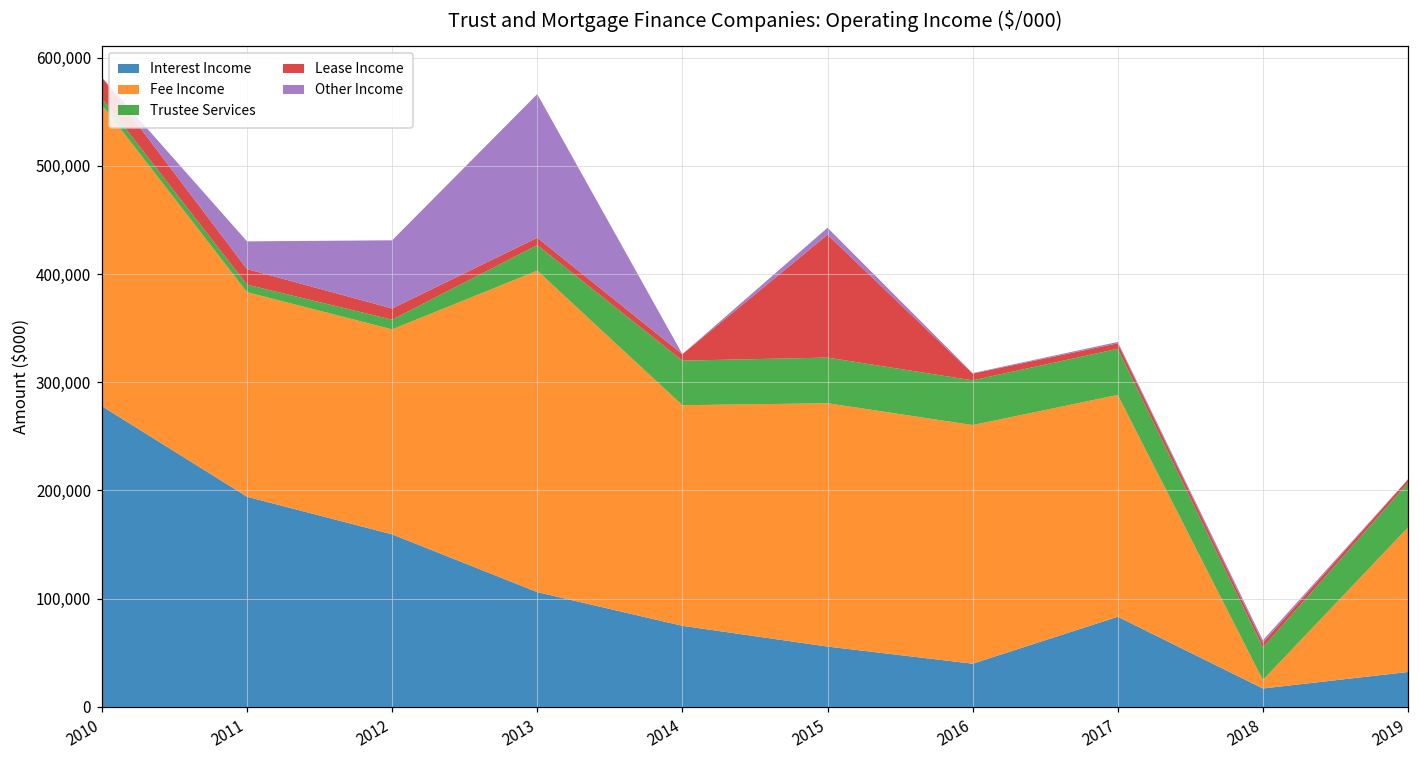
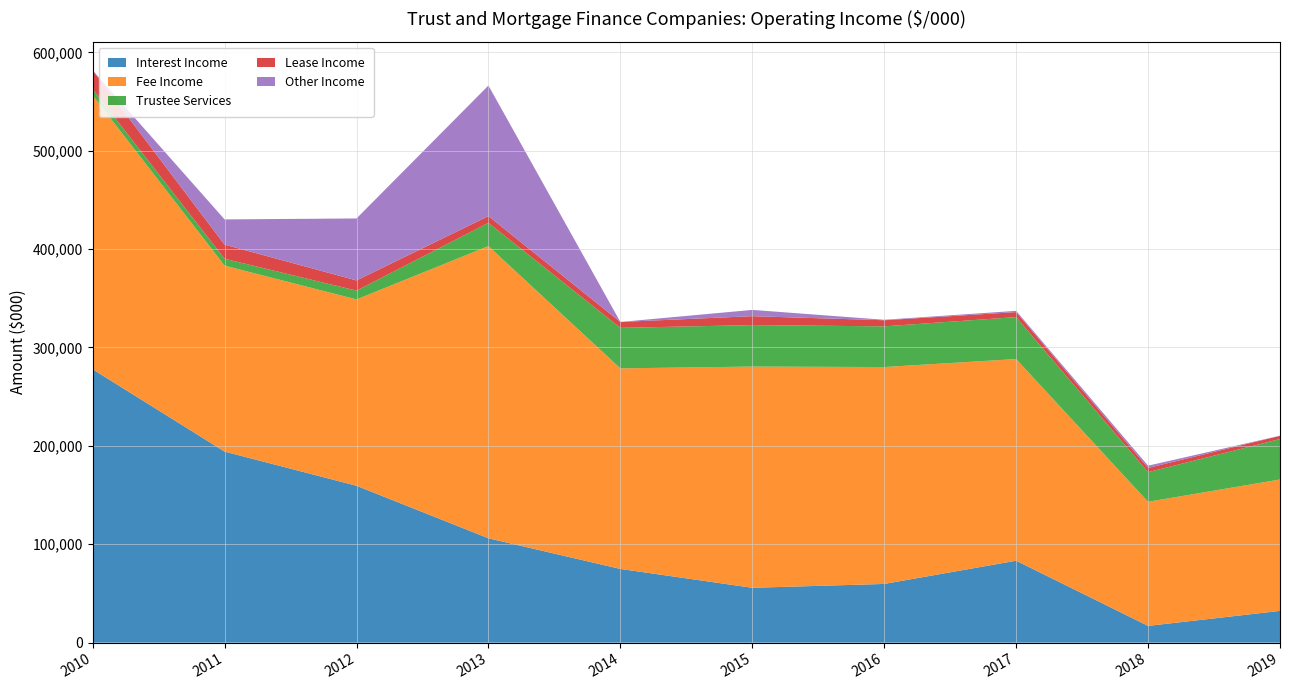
Lease Income, 2015: 110,000 -> 10,000
Interest Income, 2016: 40,000 -> 60,000
Fee Income, 2018: 10,000 -> 130,000
